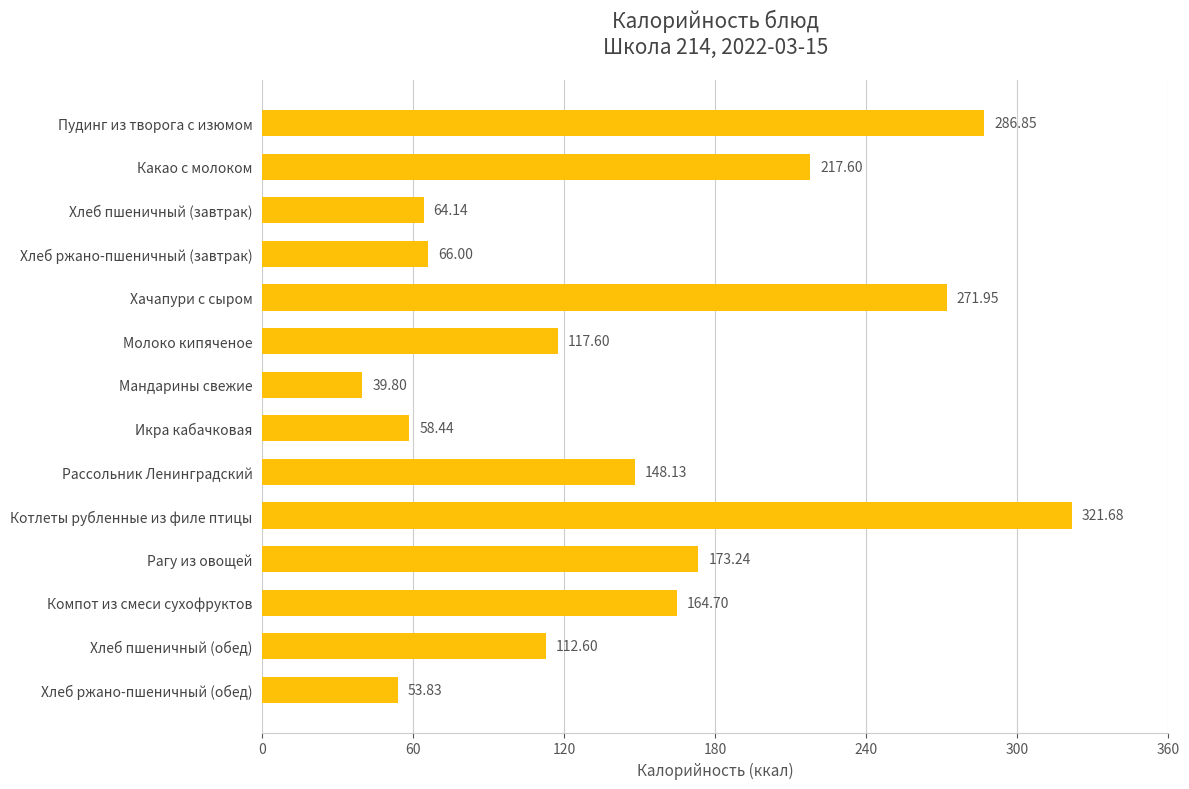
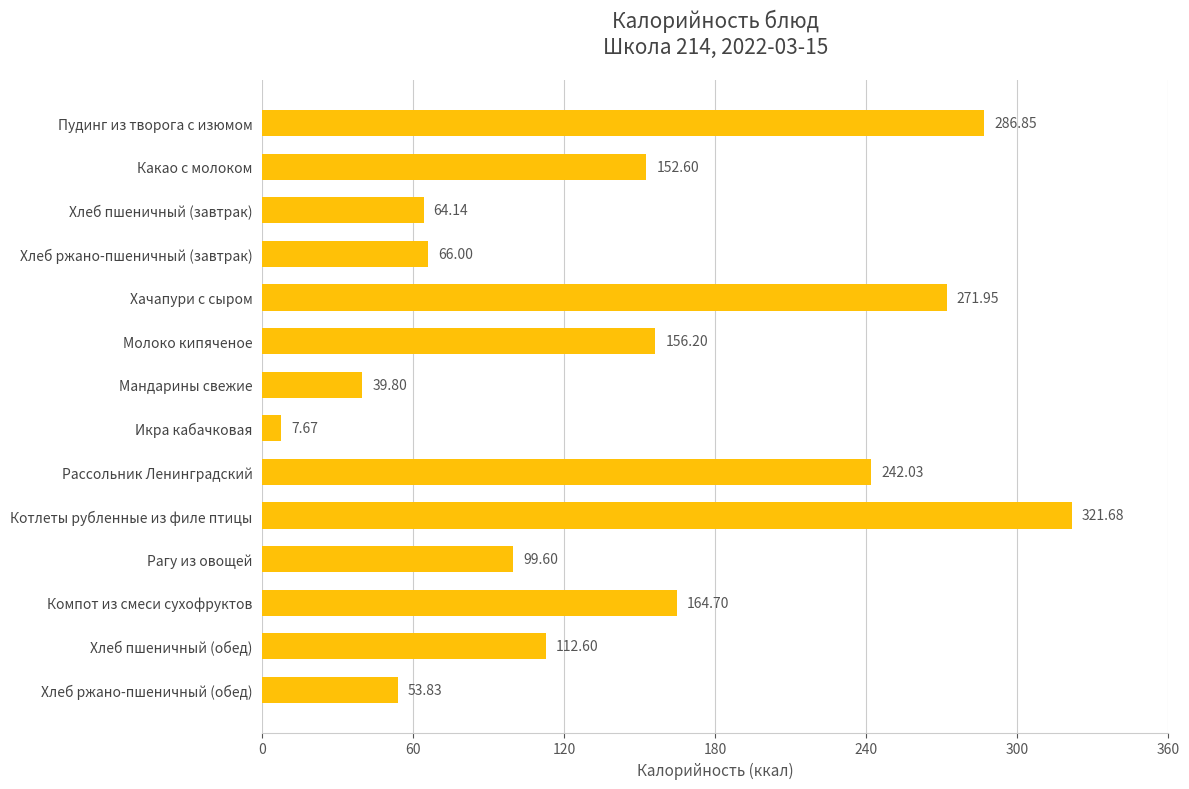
Какао с молоком: 217.60 -> 152.60
Молоко кипяченое: 117.60 -> 156.20
Икра кабачковая: 58.44 -> 7.67
Рассольник Ленинградский: 148.13 -> 242.03
Рагу из овощей: 173.24 -> 99.60
